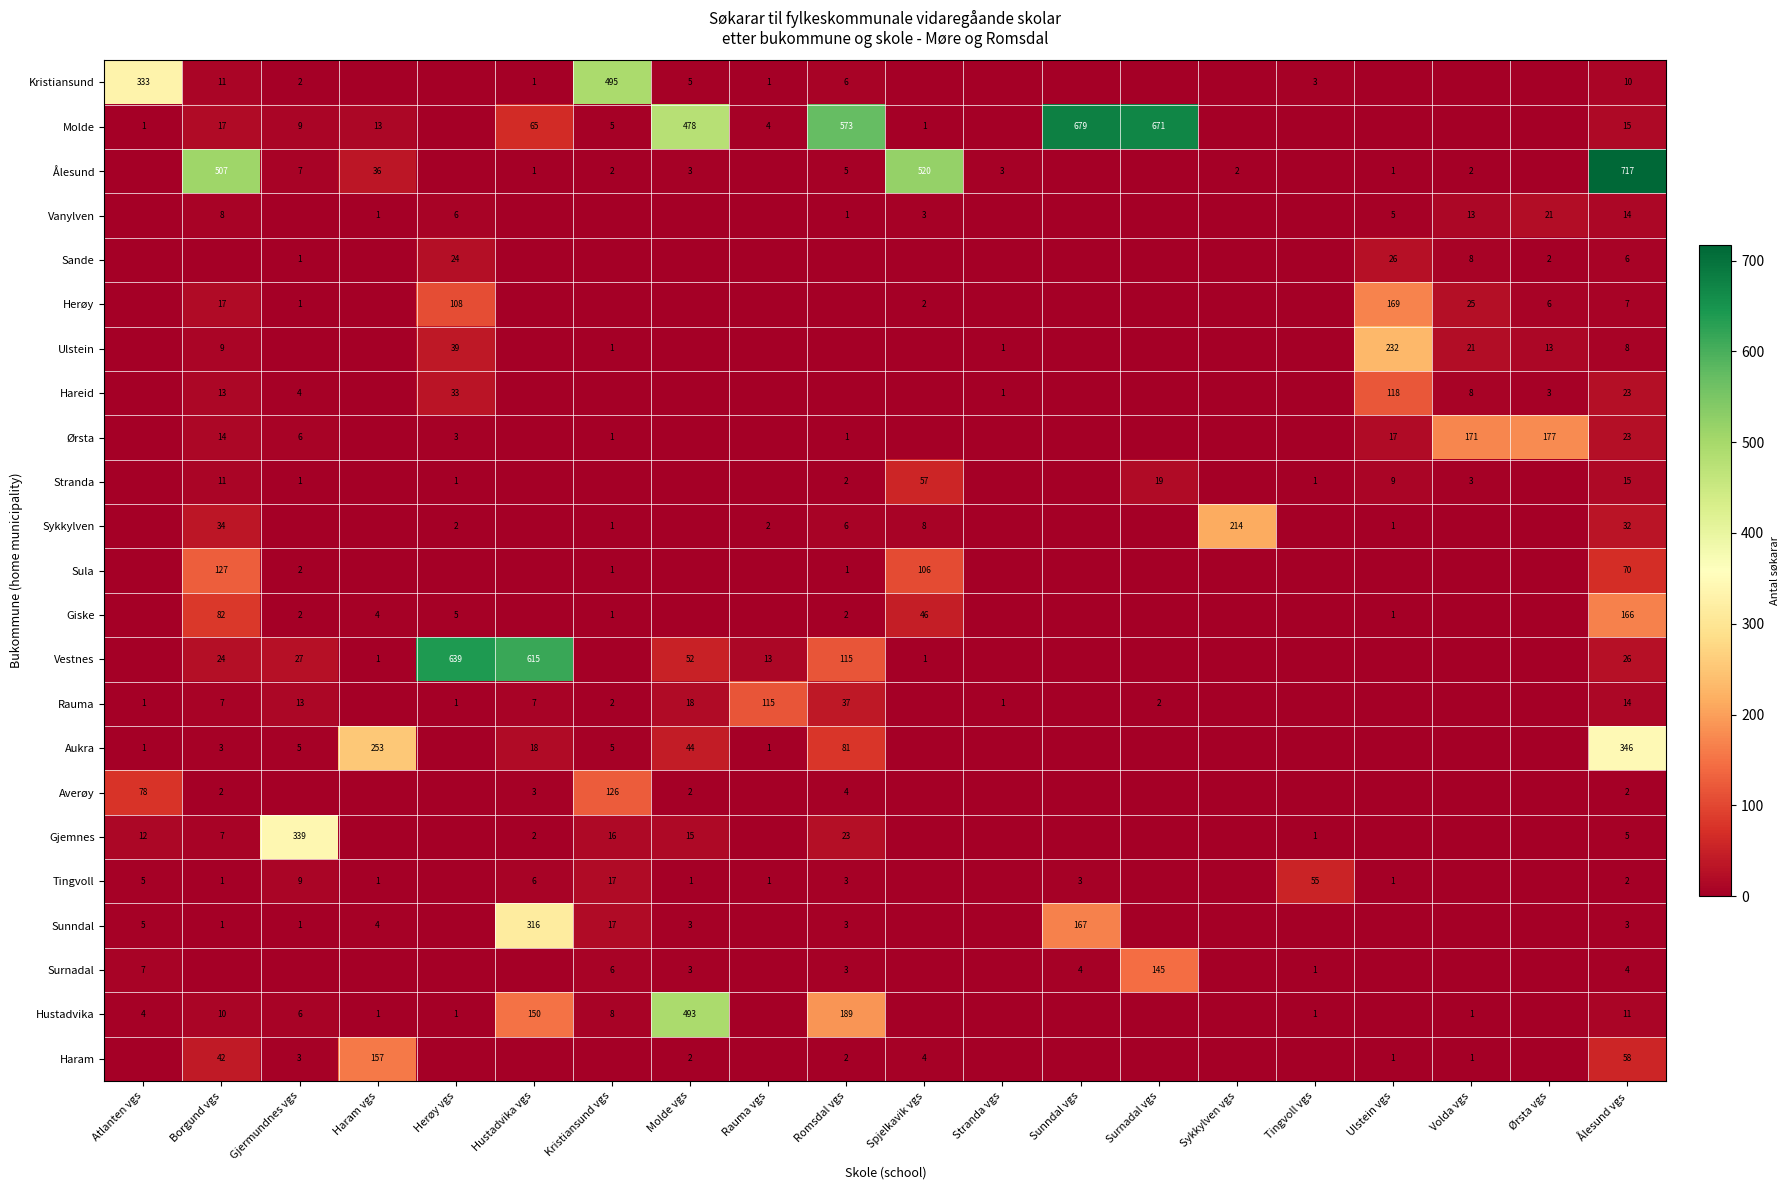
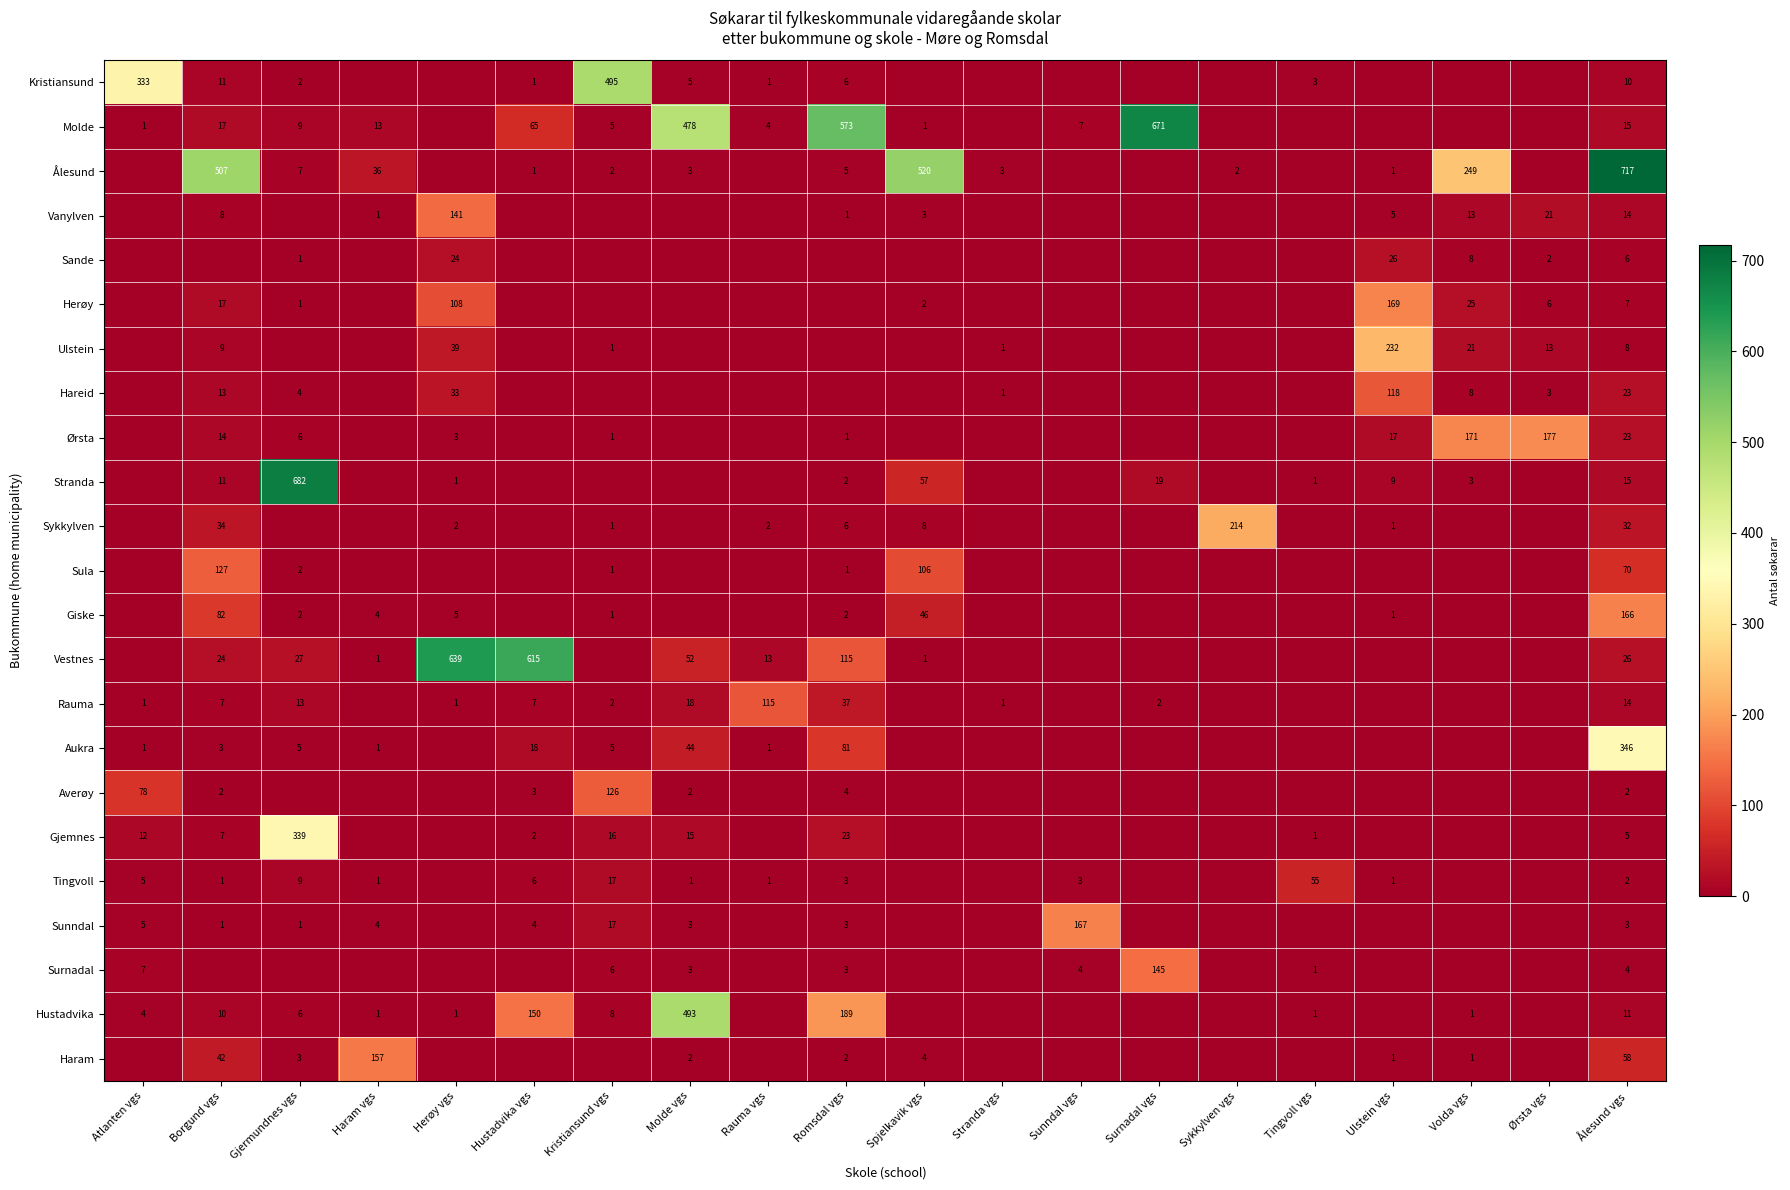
Molde, Sunndal vgs: 679 -> 7
Ålesund, Volda vgs: 2 -> 249
Vanylven, Herøy vgs: 6 -> 141
Stranda, Gjermundnes vgs: 1 -> 682
Aukra, Haram vgs: 253 -> 1
Sunndal, Hustadvika vgs: 316 -> 4
